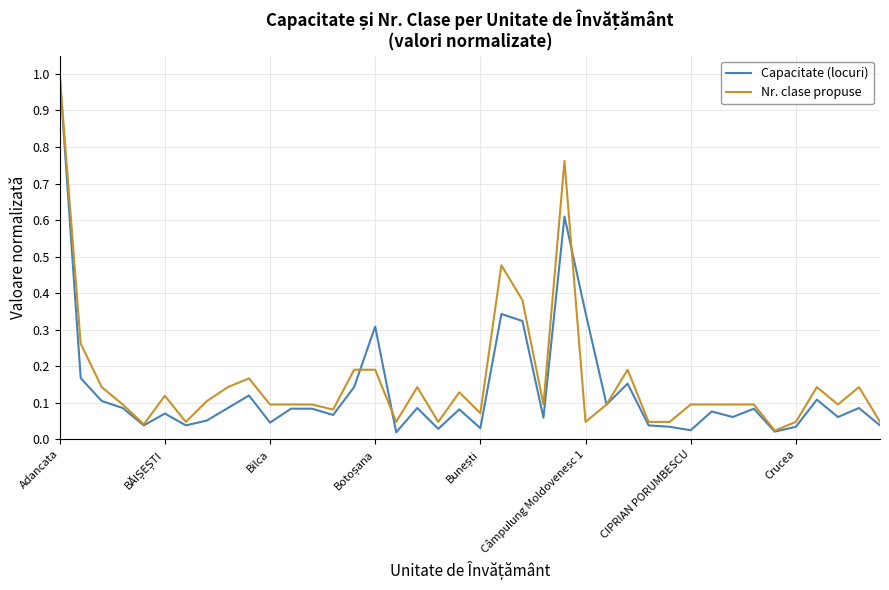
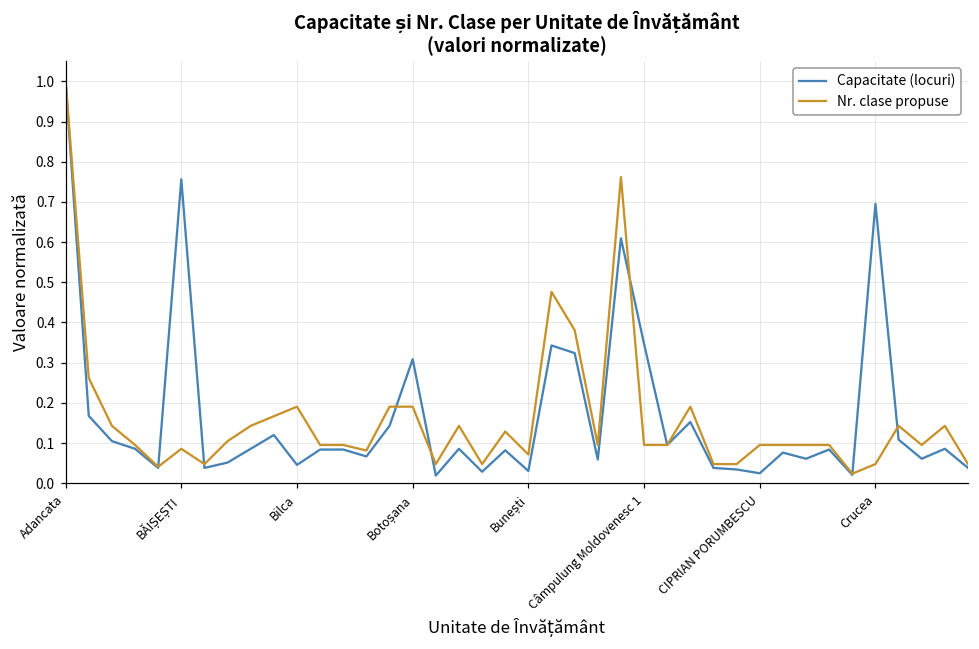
Capacitate (locuri), BĂIȘEȘTI: 0.07 -> 0.76
Nr. clase propuse, BĂIȘEȘTI: 0.12 -> 0.09
Nr. clase propuse, Bilca: 0.10 -> 0.19
Nr. clase propuse, Câmpulung Moldovenesc 1: 0.05 -> 0.10
Capacitate (locuri), Crucea: 0.03 -> 0.70
